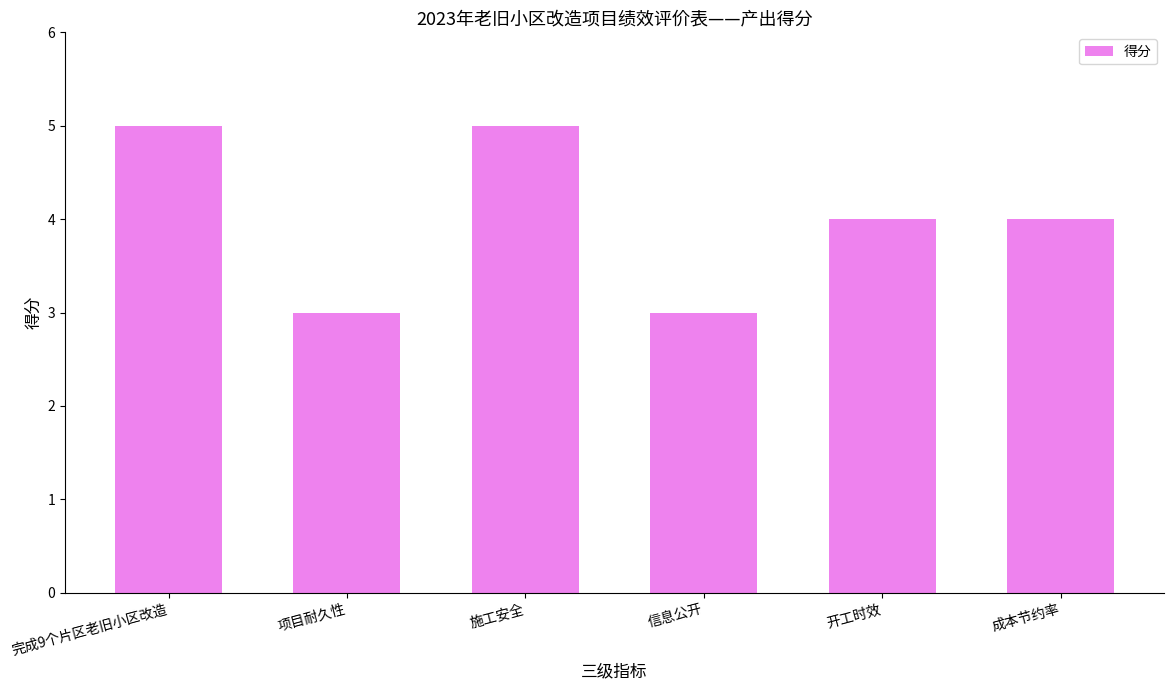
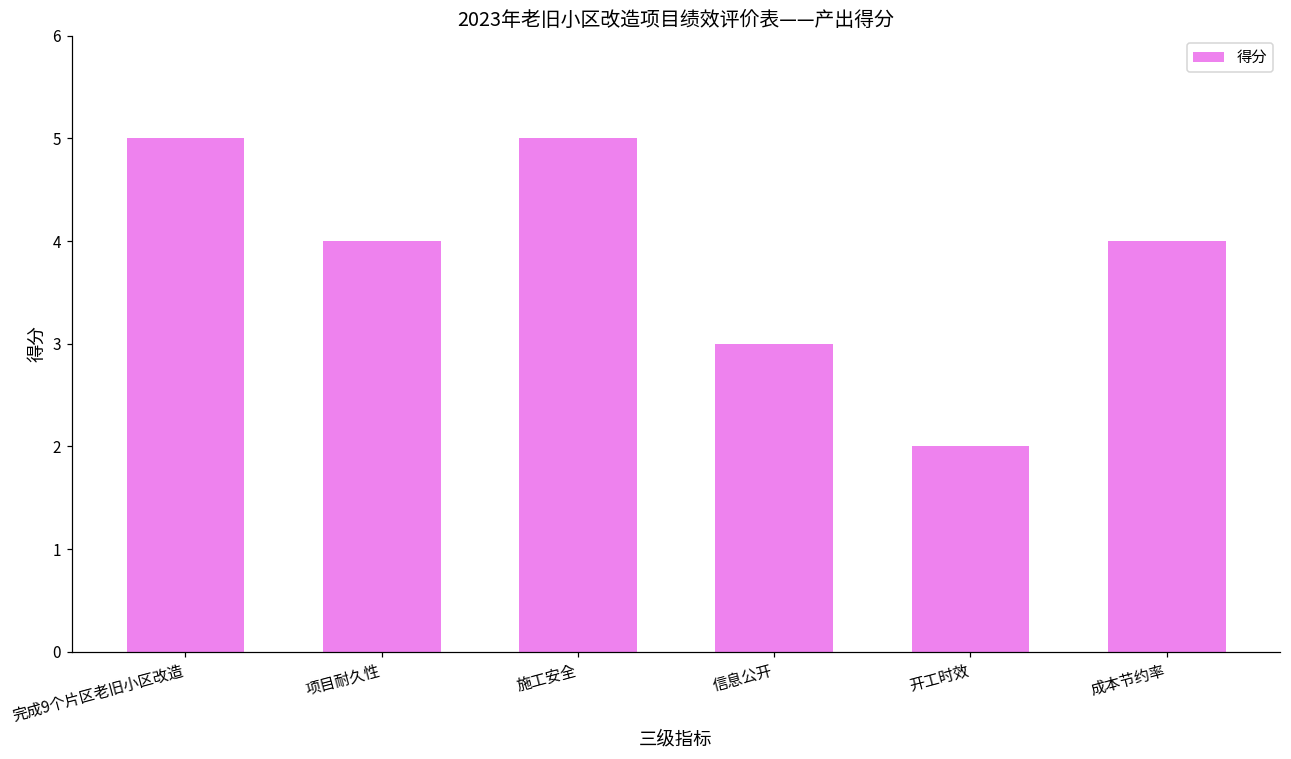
项目耐久性: 3 -> 4
开工时效: 4 -> 2
